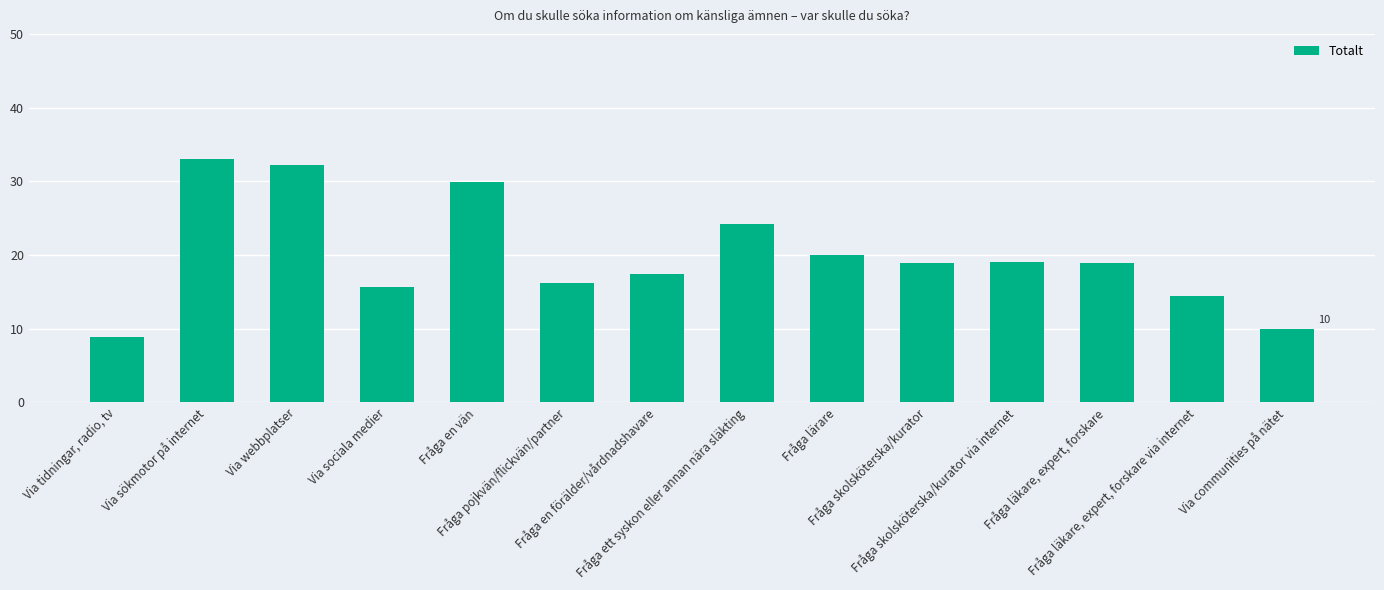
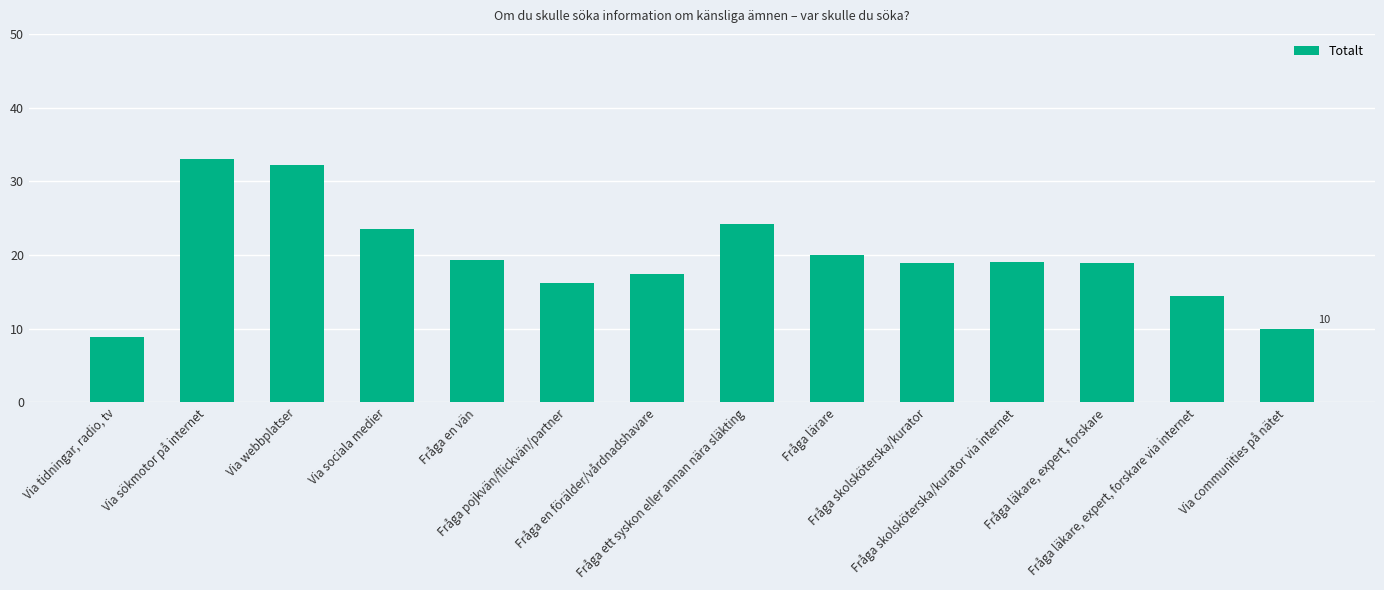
Via sociala medier: 16 -> 24
Fråga en vän: 30 -> 19
